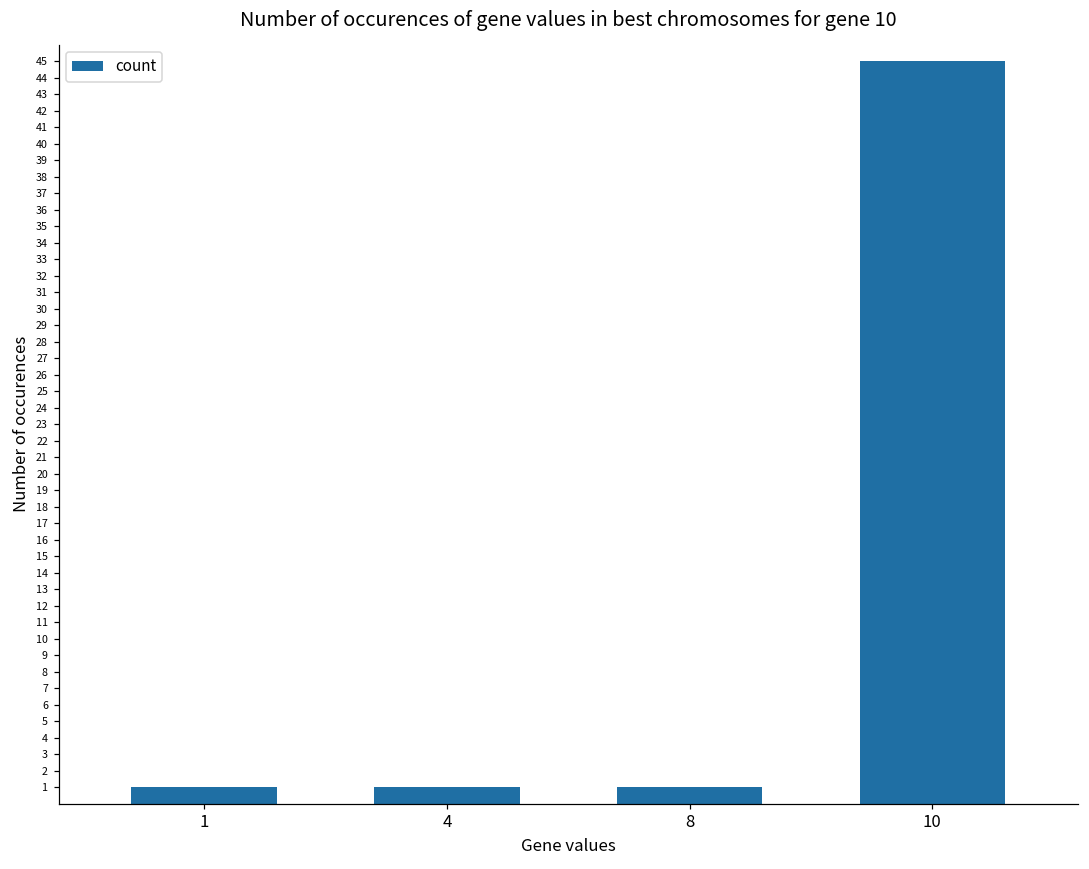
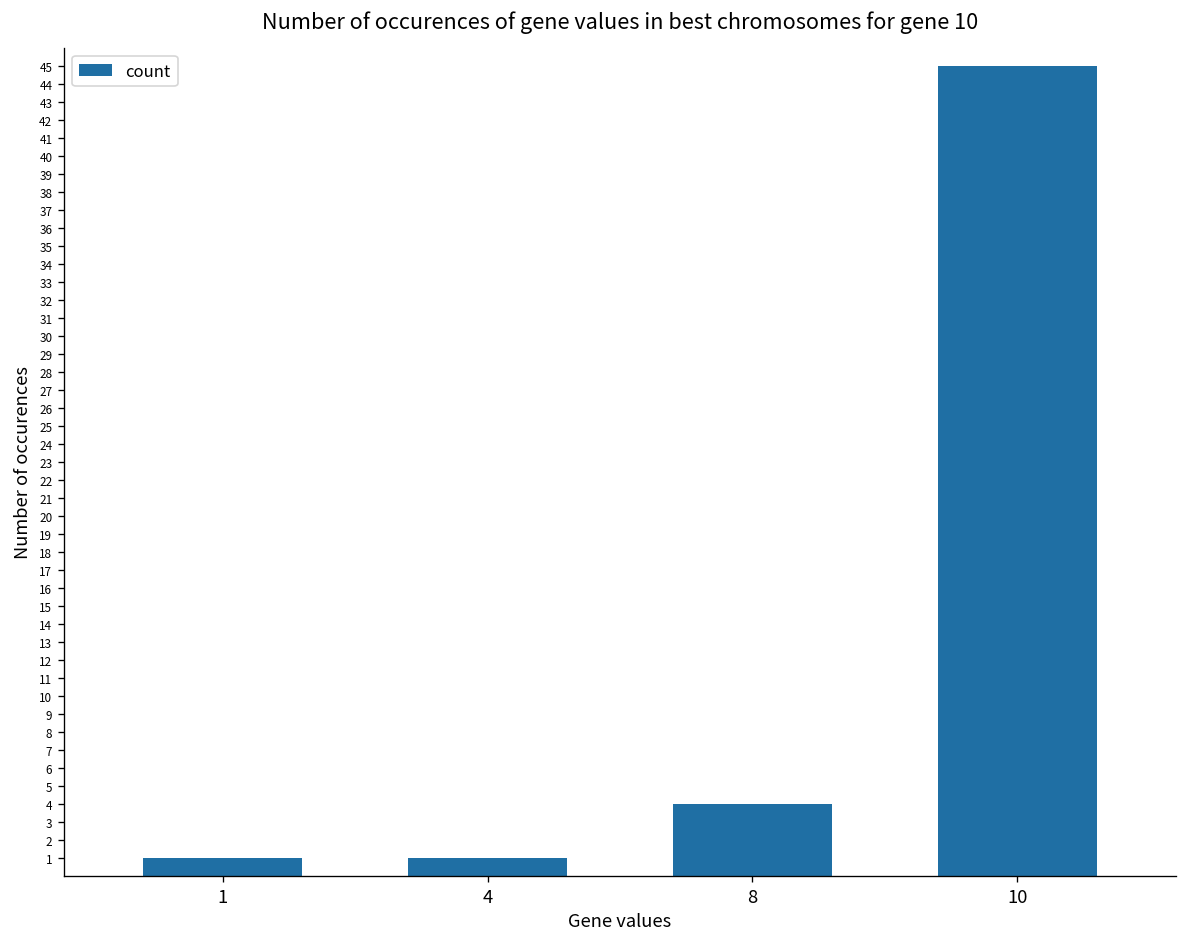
8: 1 -> 4
